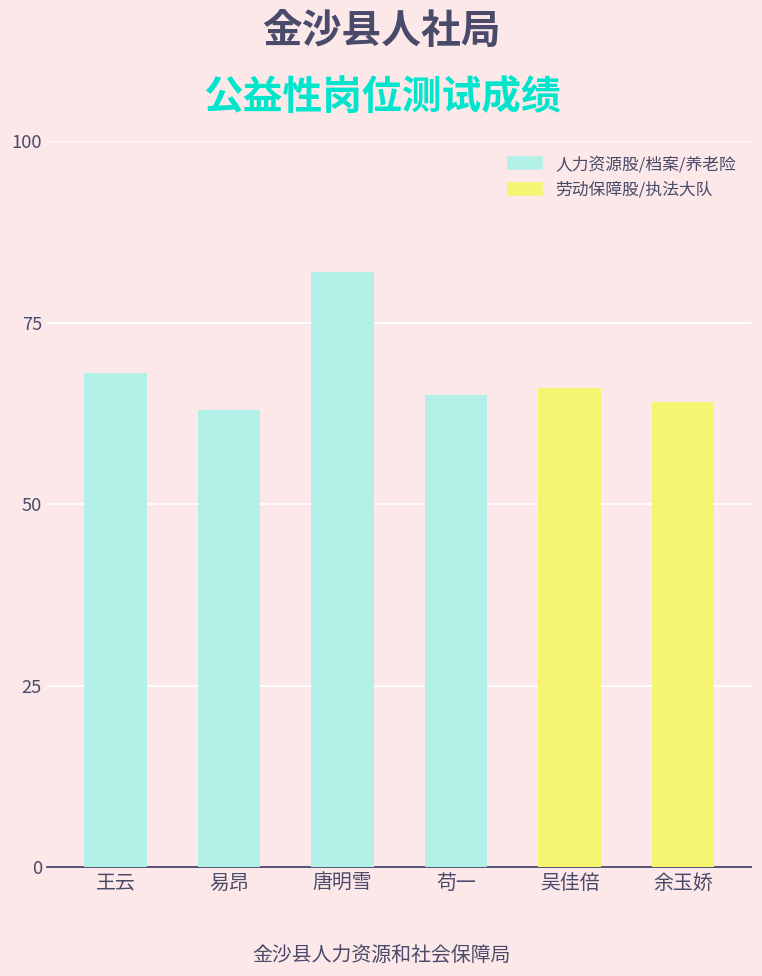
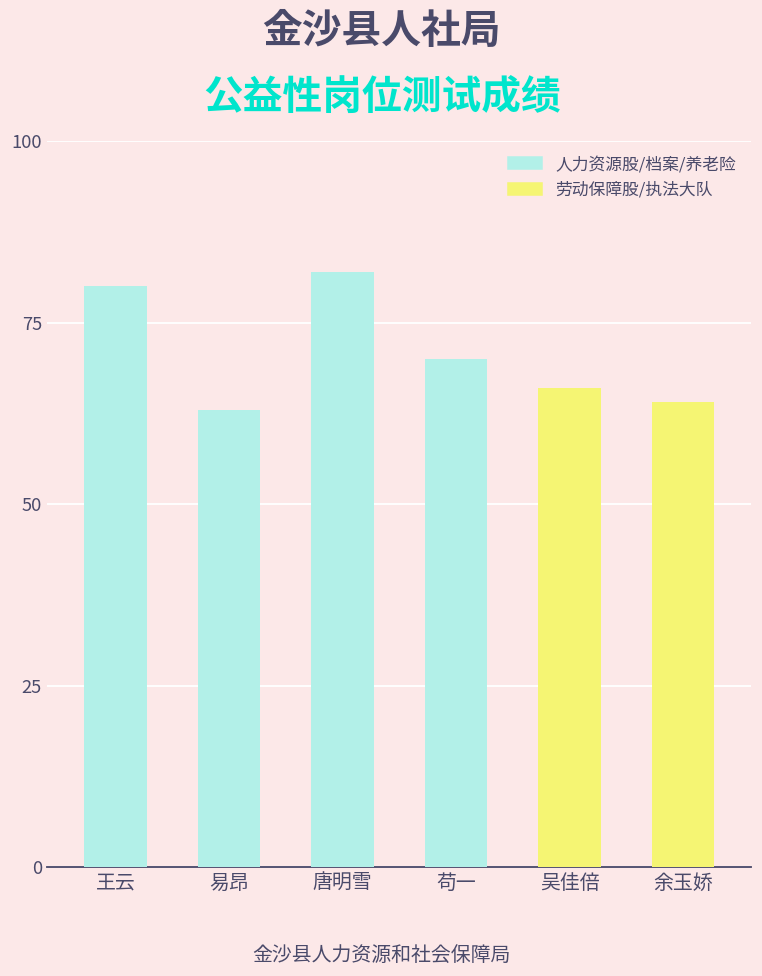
王云: 68 -> 80
苟一: 65 -> 70
